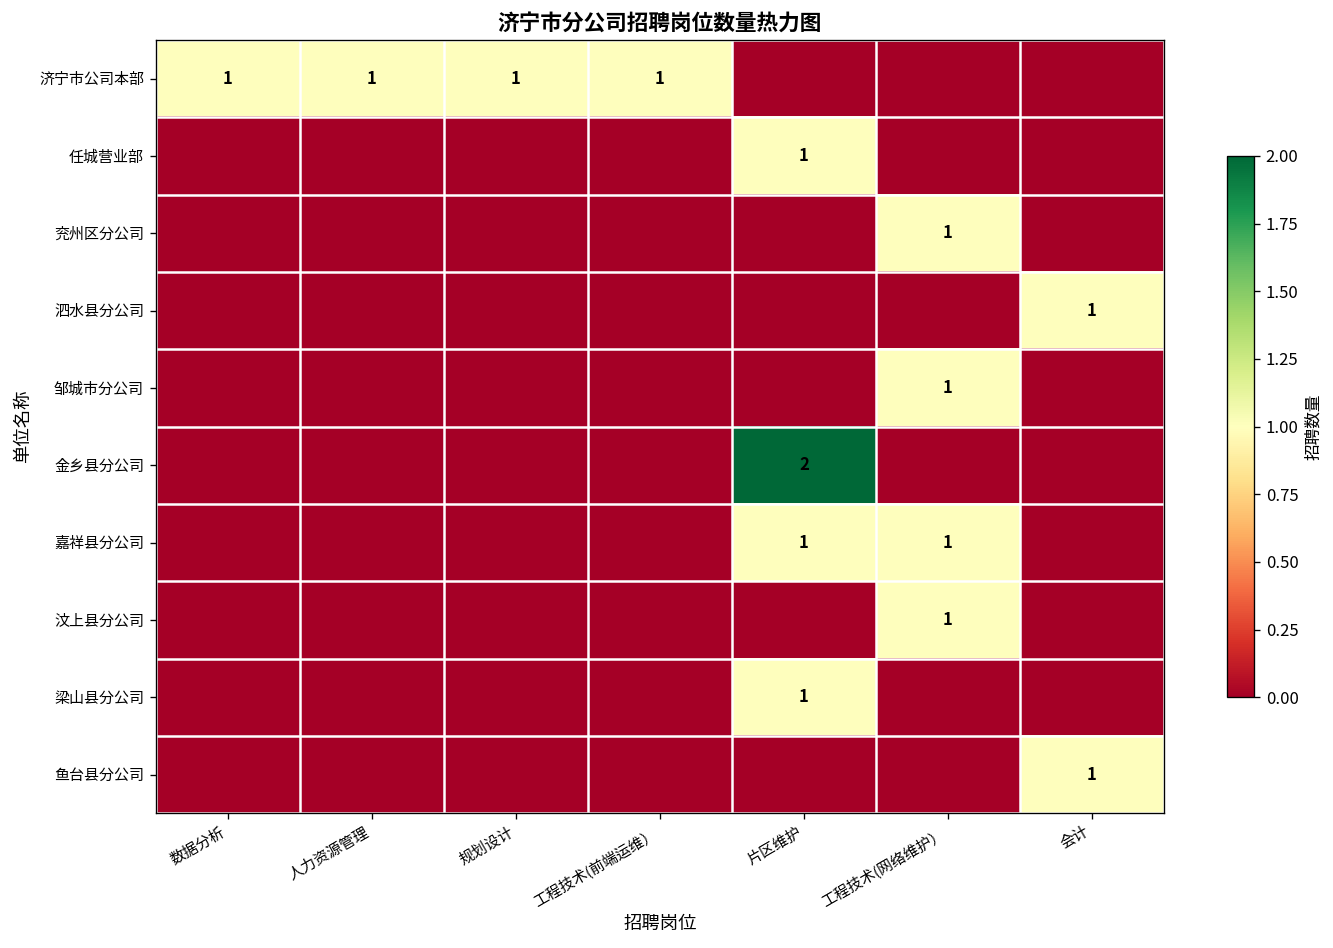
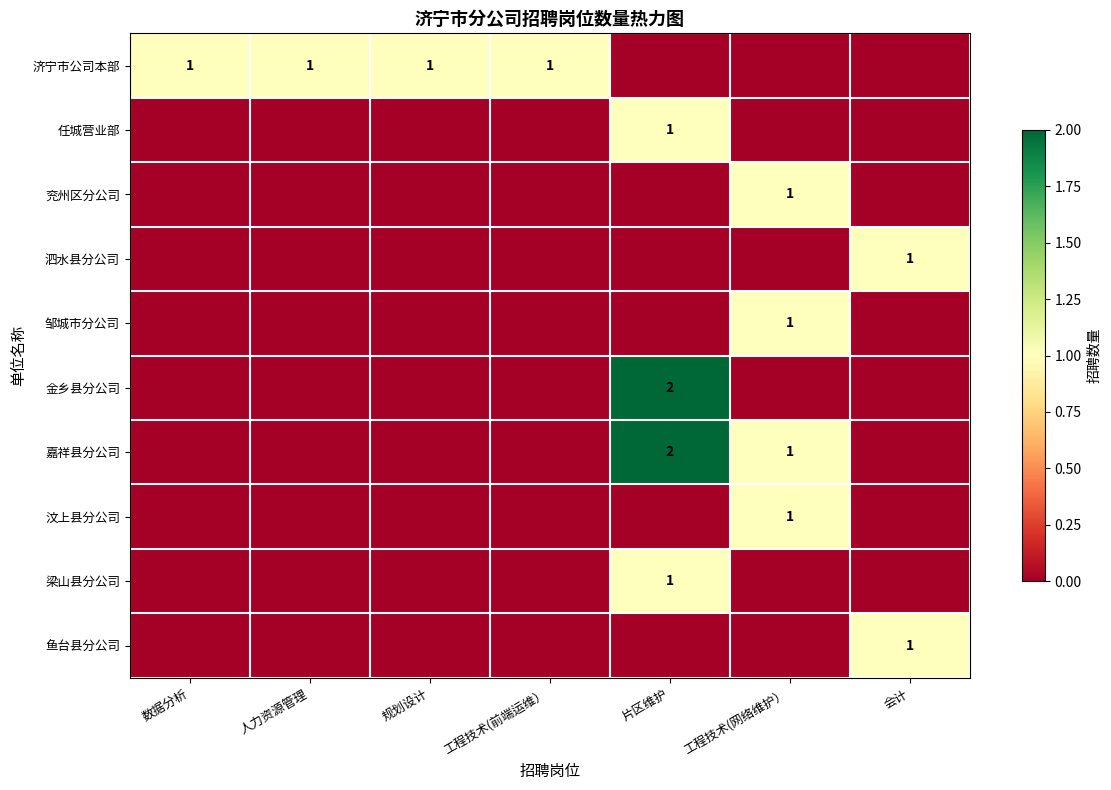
嘉祥县分公司, 片区维护: 1 -> 2
